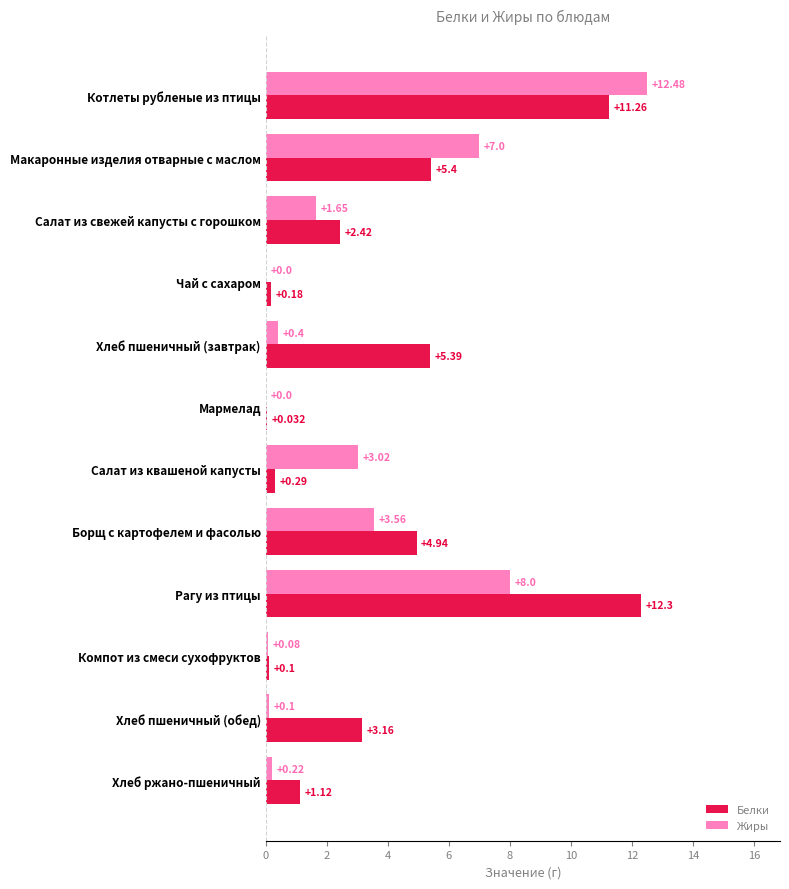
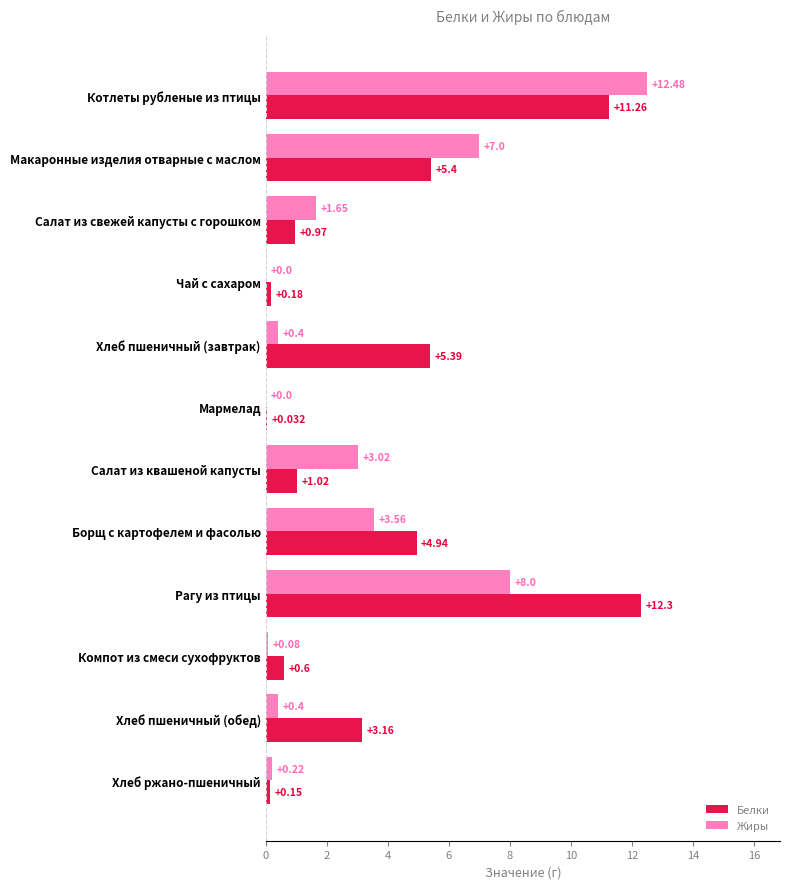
Белки, Салат из свежей капусты с горошком: +2.42 -> +0.97
Белки, Салат из квашеной капусты: +0.29 -> +1.02
Белки, Компот из смеси сухофруктов: +0.1 -> +0.6
Жиры, Хлеб пшеничный (обед): +0.1 -> +0.4
Белки, Хлеб ржано-пшеничный: +1.12 -> +0.15
